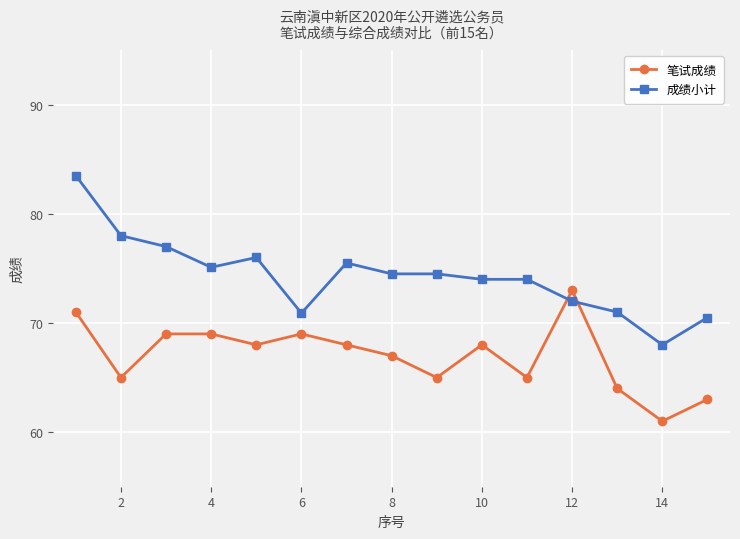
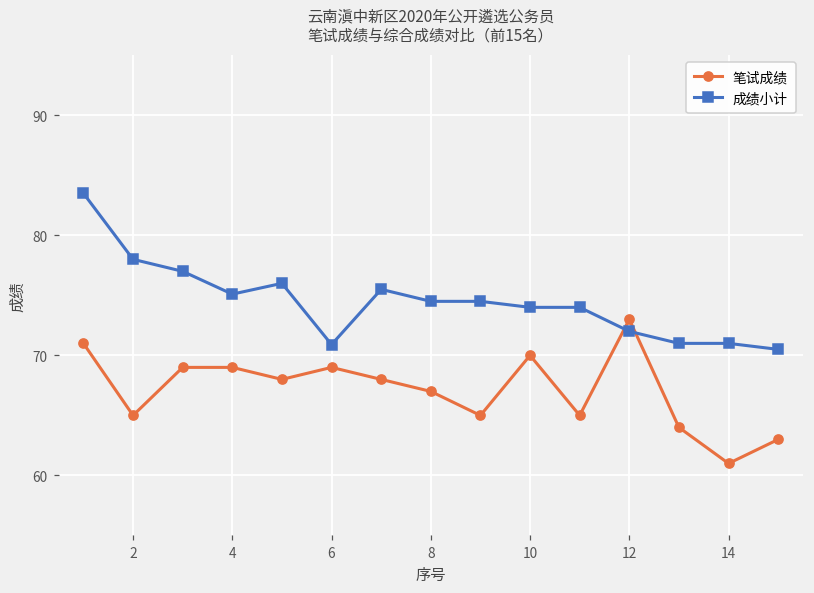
笔试成绩, 10: 68 -> 70
成绩小计, 14: 68 -> 71
